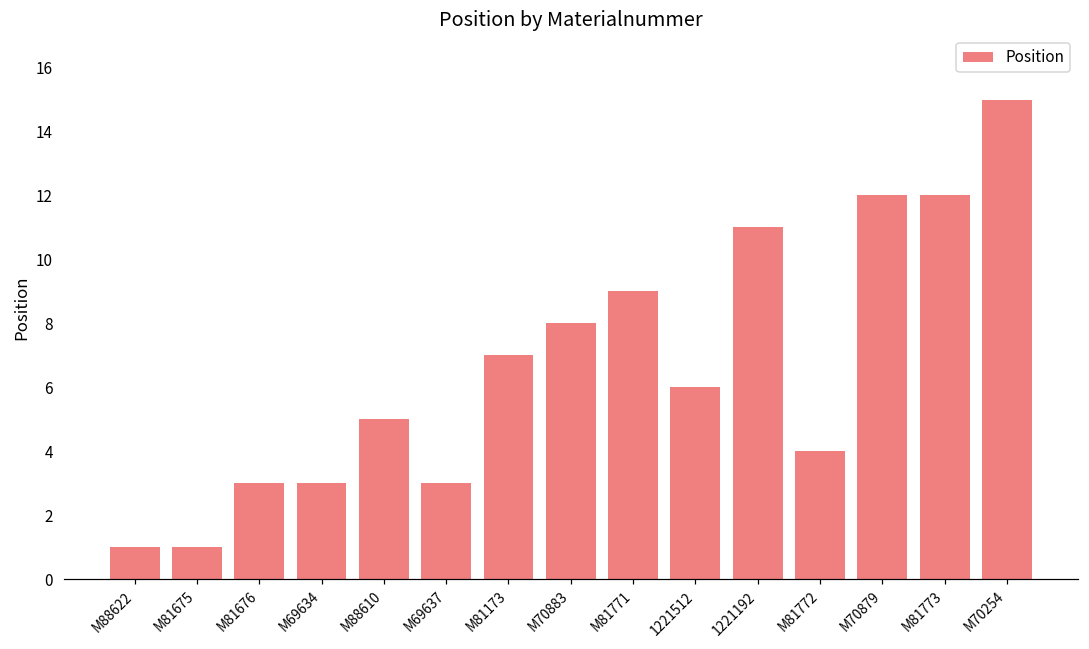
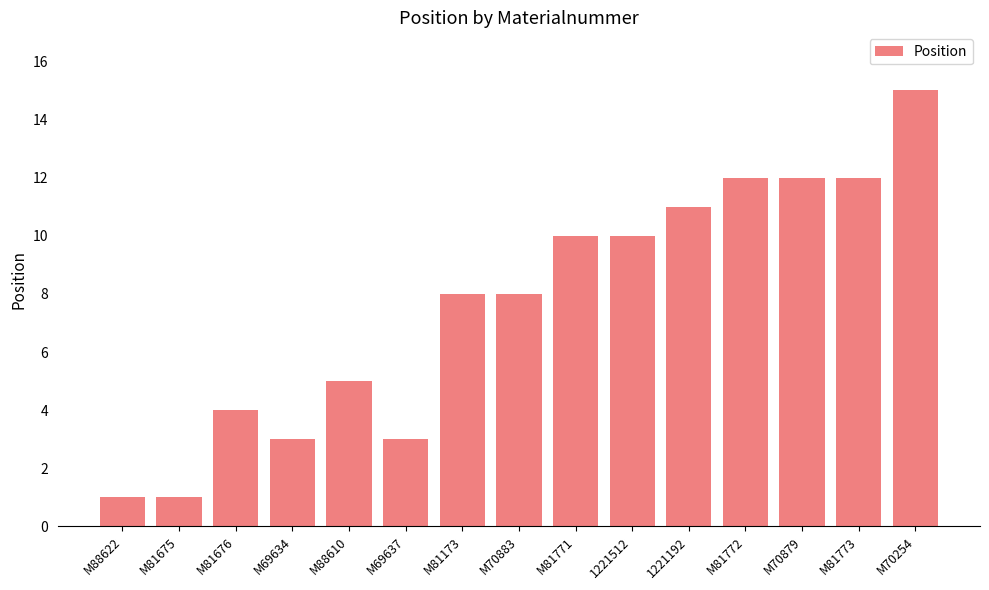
M81676: 3 -> 4
M81173: 7 -> 8
M81771: 9 -> 10
1221512: 6 -> 10
M81772: 4 -> 12
